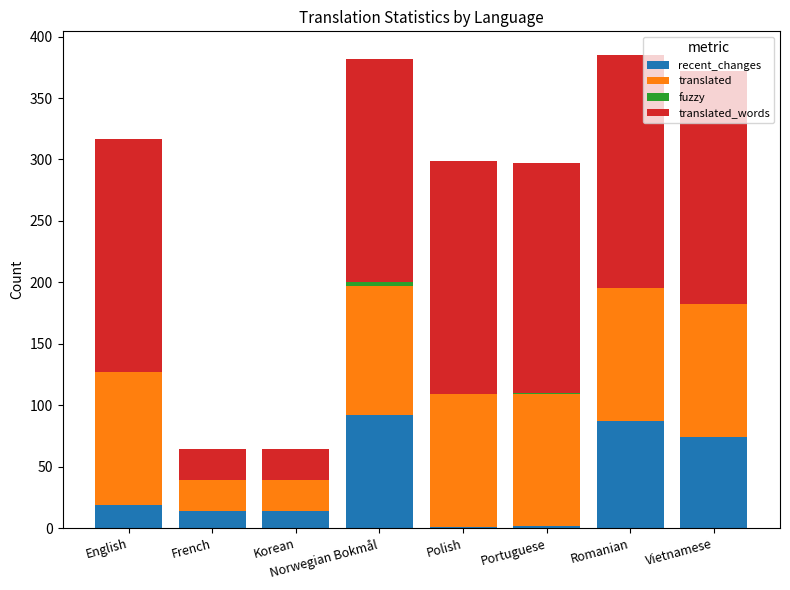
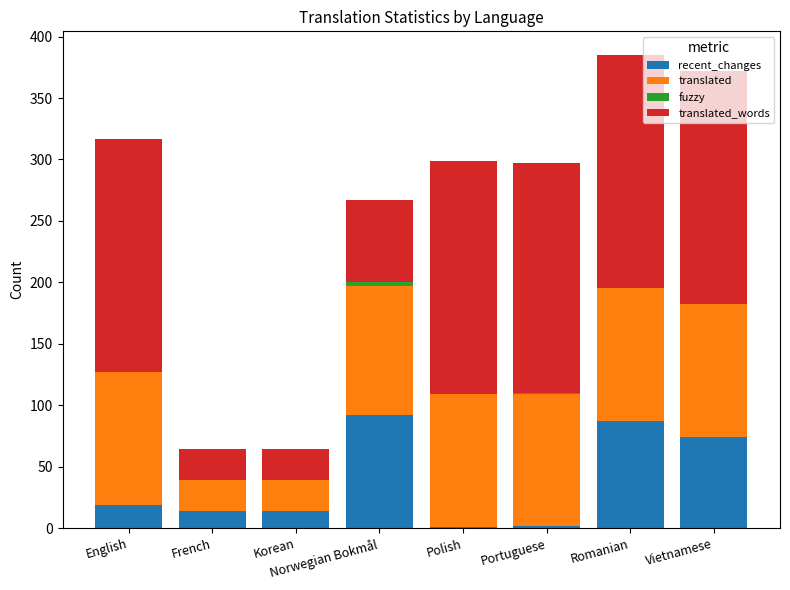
translated_words, Norwegian Bokmål: 182 -> 67
